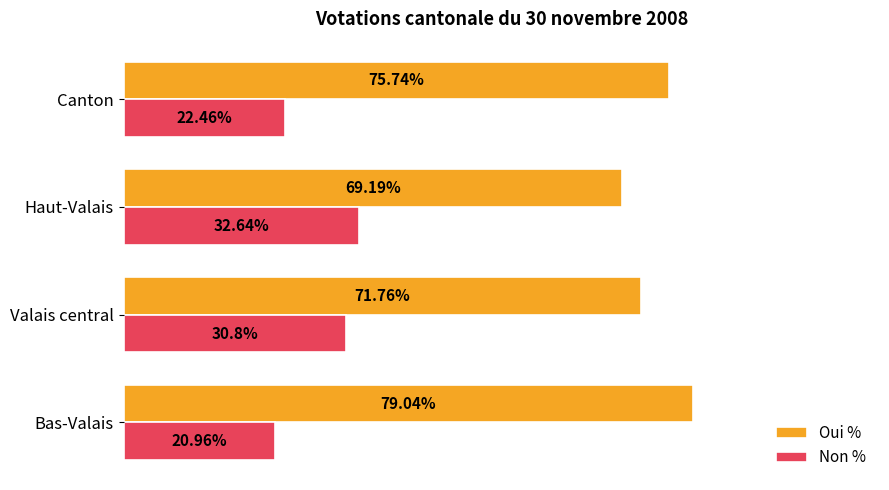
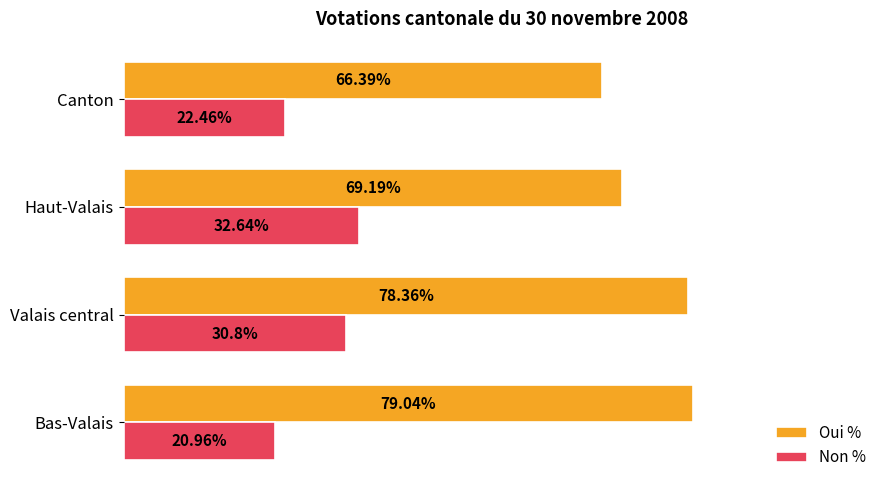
Oui %, Canton: 75.74% -> 66.39%
Oui %, Valais central: 71.76% -> 78.36%
